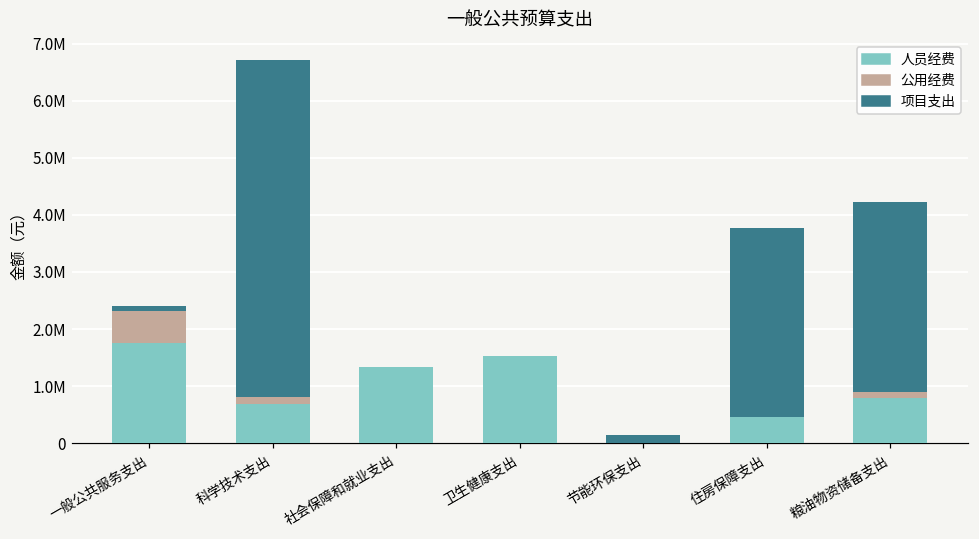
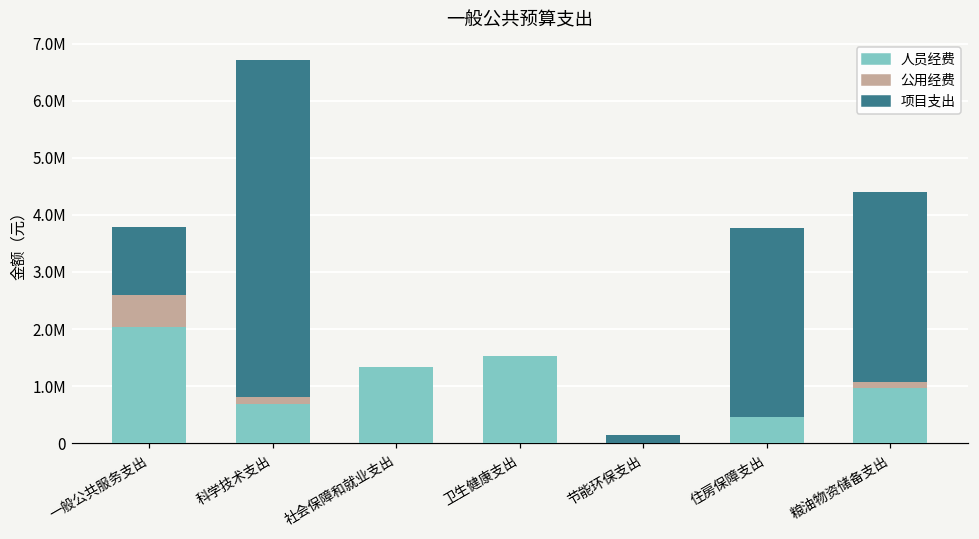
人员经费, 一般公共服务支出: 1800000 -> 2000000
项目支出, 一般公共服务支出: 100000 -> 1200000
人员经费, 粮油物资储备支出: 800000 -> 1000000
